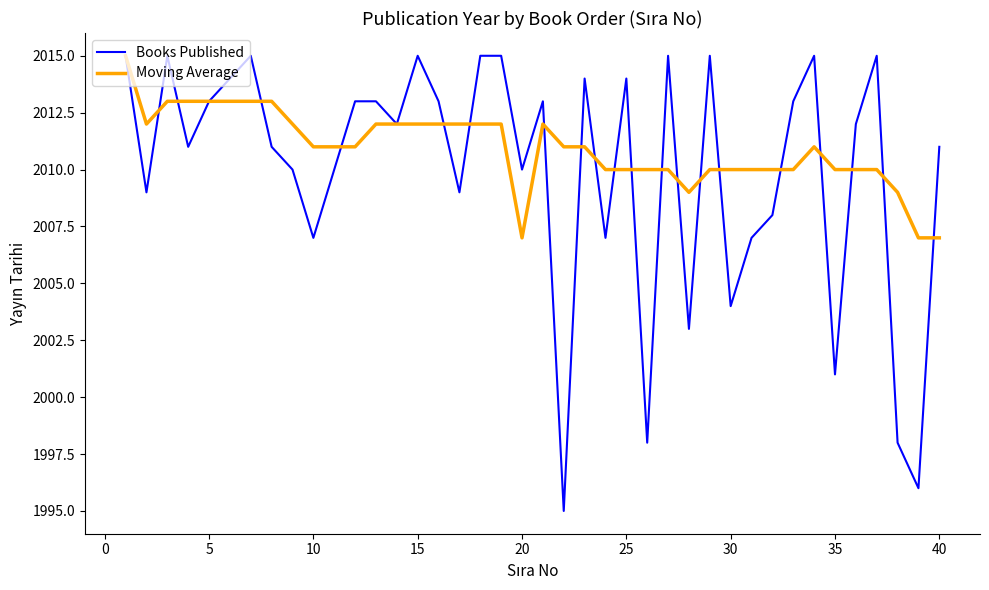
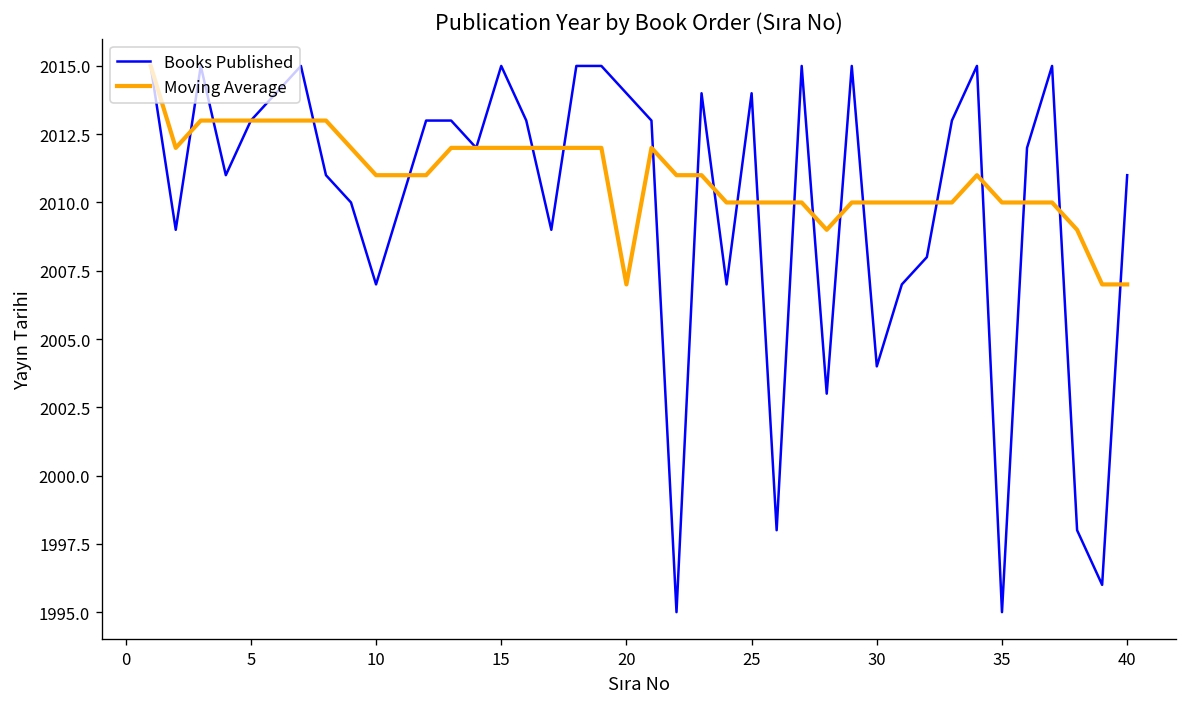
Books Published, 20: 2010 -> 2014
Books Published, 35: 2001 -> 1995
